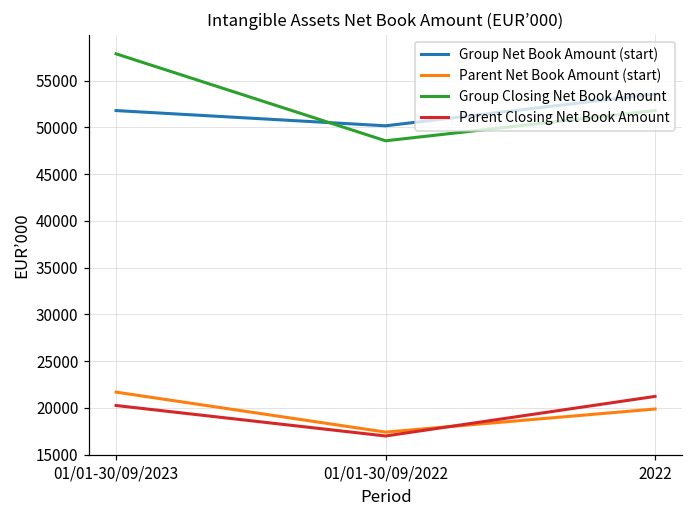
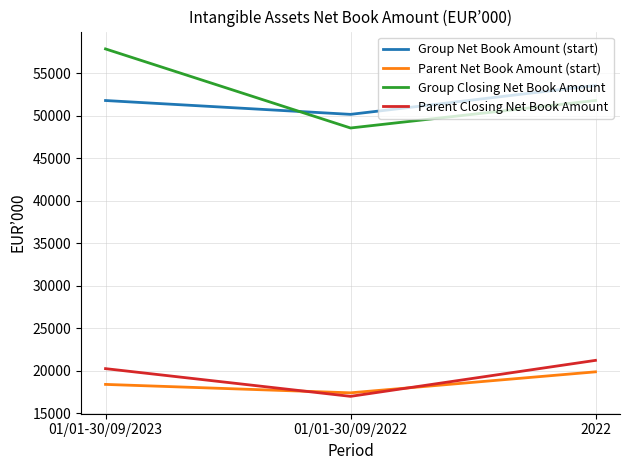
Parent Net Book Amount (start), 01/01-30/09/2023: 22000 -> 18000
